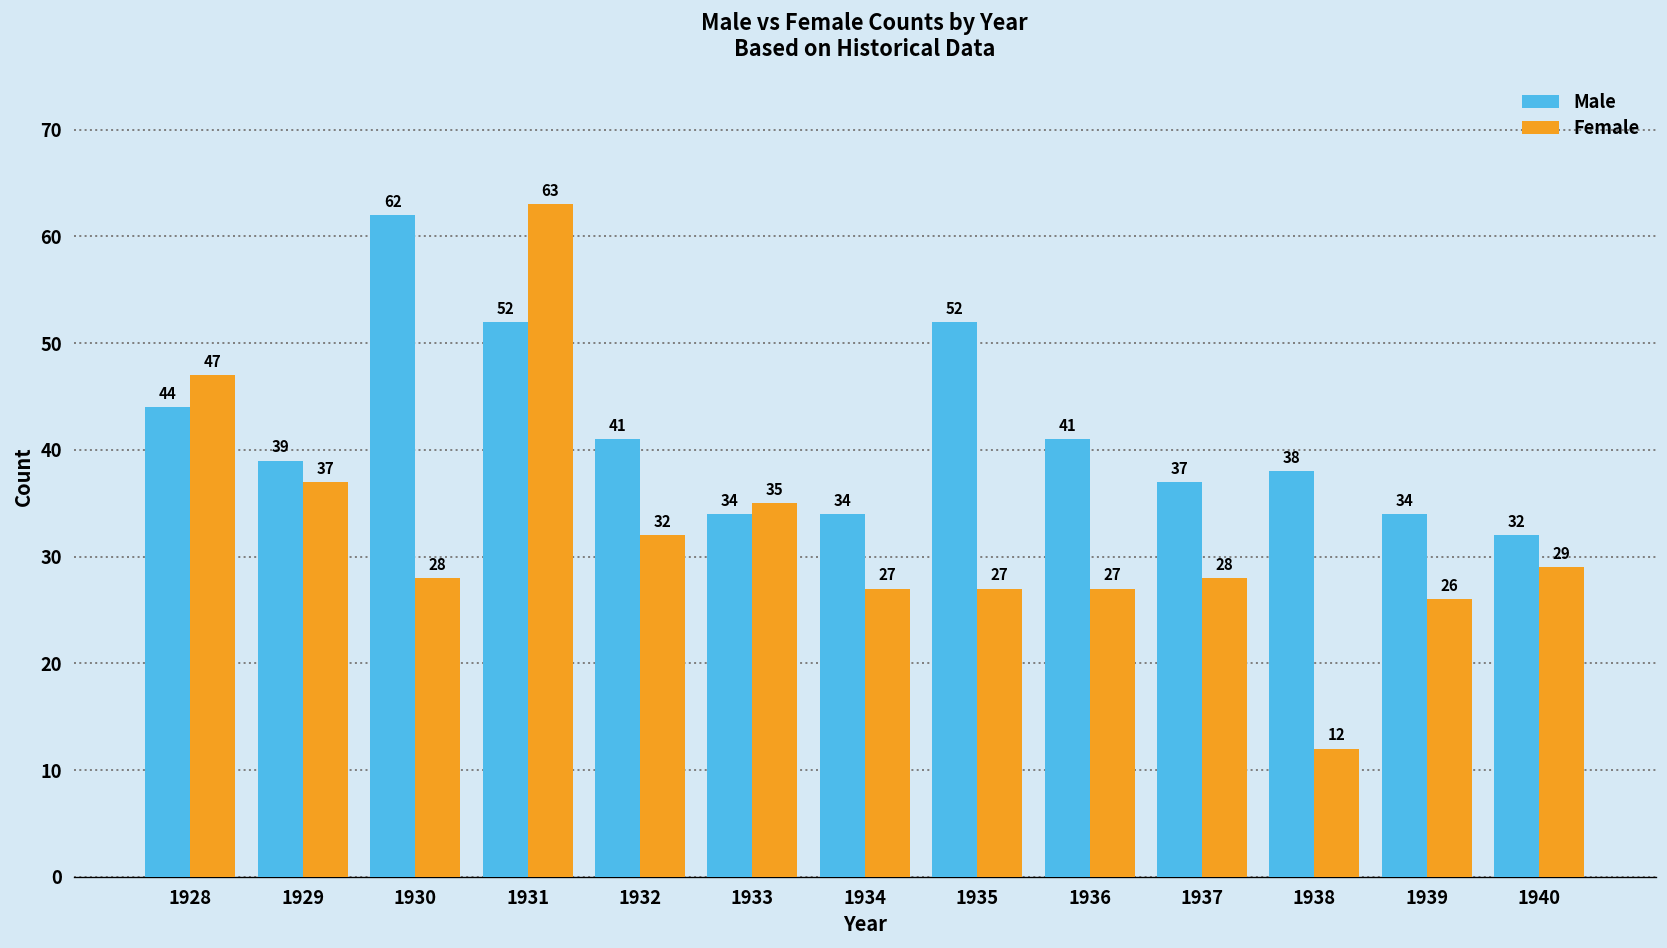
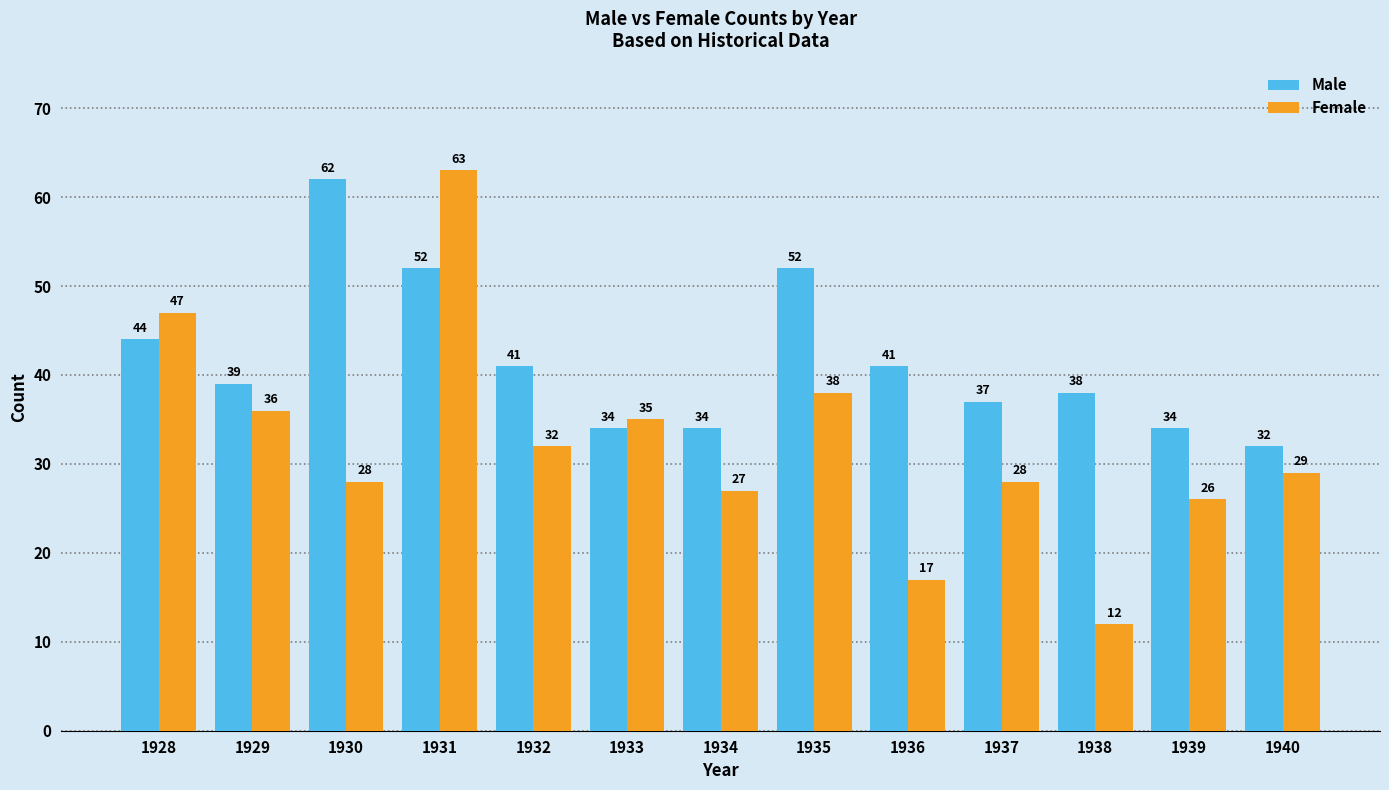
Female, 1929: 37 -> 36
Female, 1935: 27 -> 38
Female, 1936: 27 -> 17
